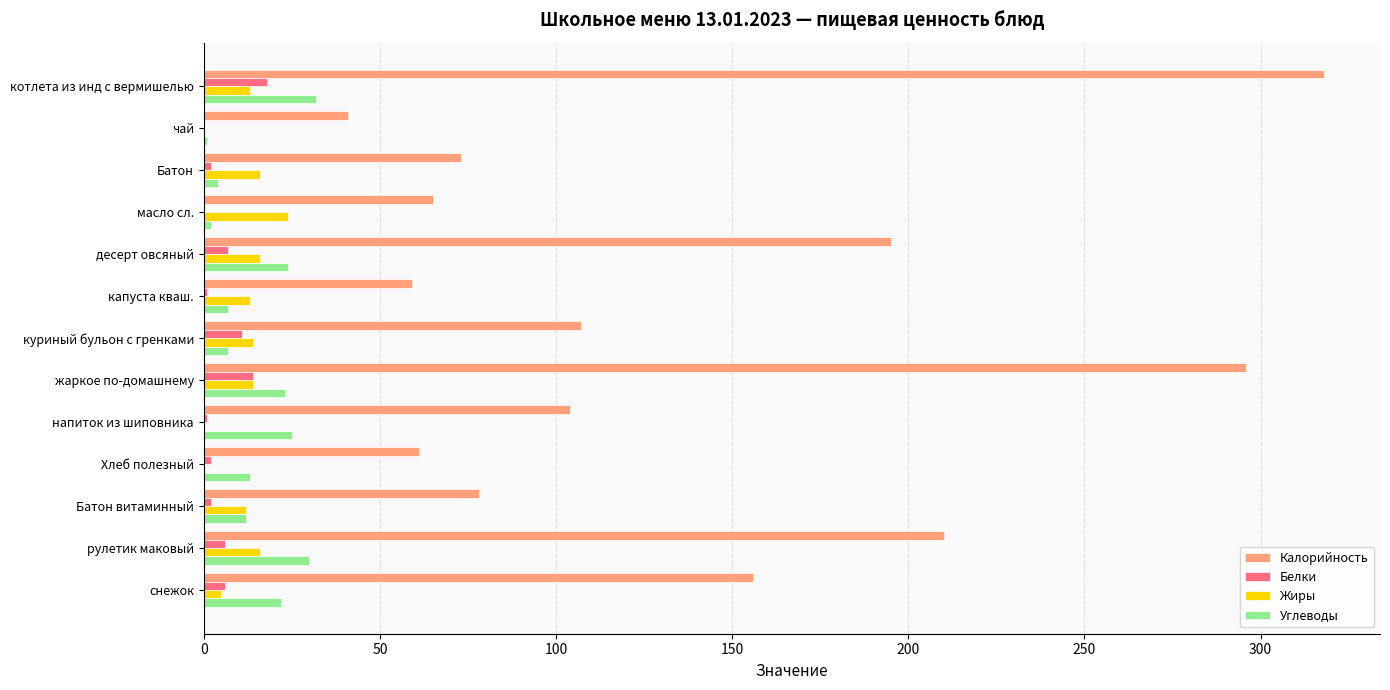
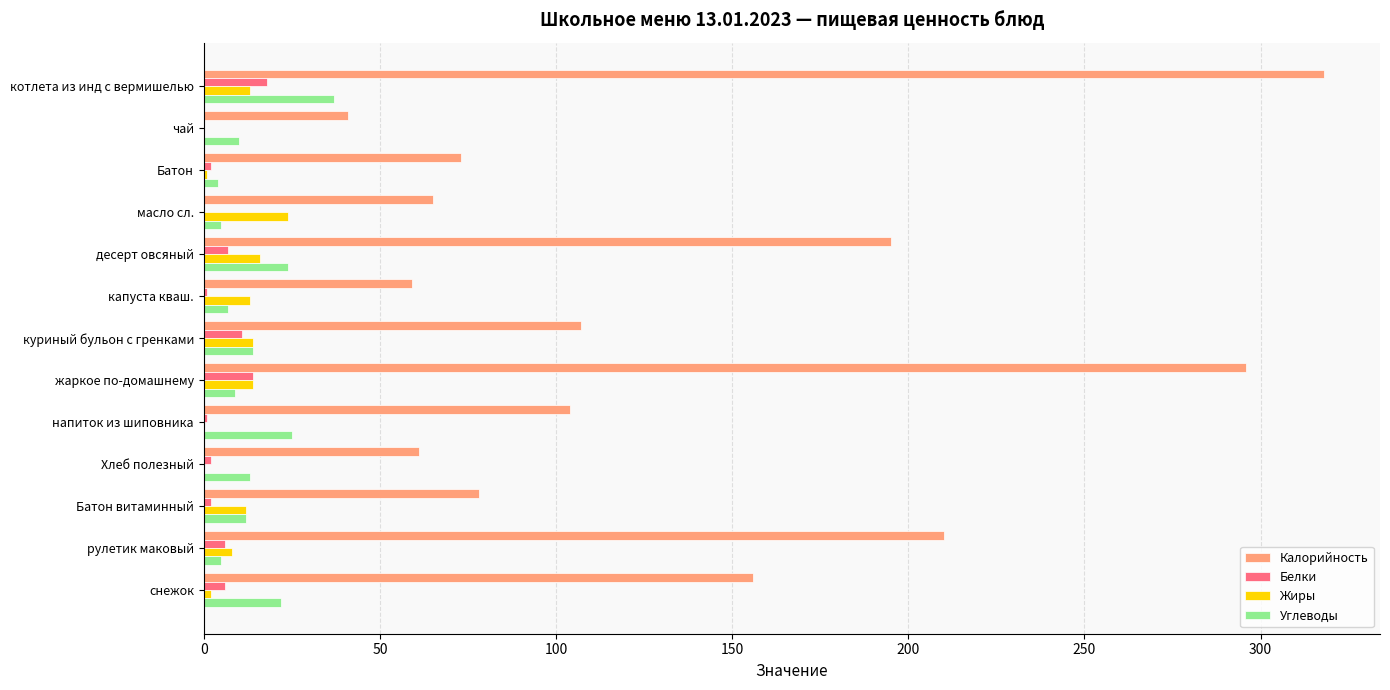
Углеводы, котлета из инд с вермишелью: 32 -> 37
Углеводы, чай: 1 -> 10
Жиры, Батон: 16 -> 1
Углеводы, масло сл.: 2 -> 5
Углеводы, куриный бульон с гренками: 7 -> 14
Углеводы, жаркое по-домашнему: 23 -> 9
Жиры, рулетик маковый: 16 -> 8
Углеводы, рулетик маковый: 30 -> 5
Жиры, снежок: 5 -> 2
